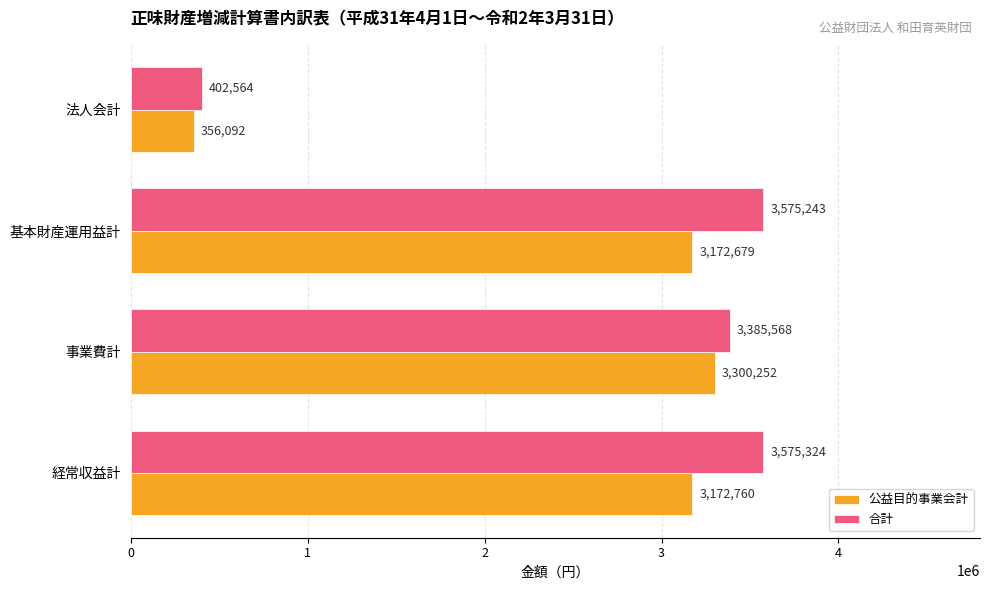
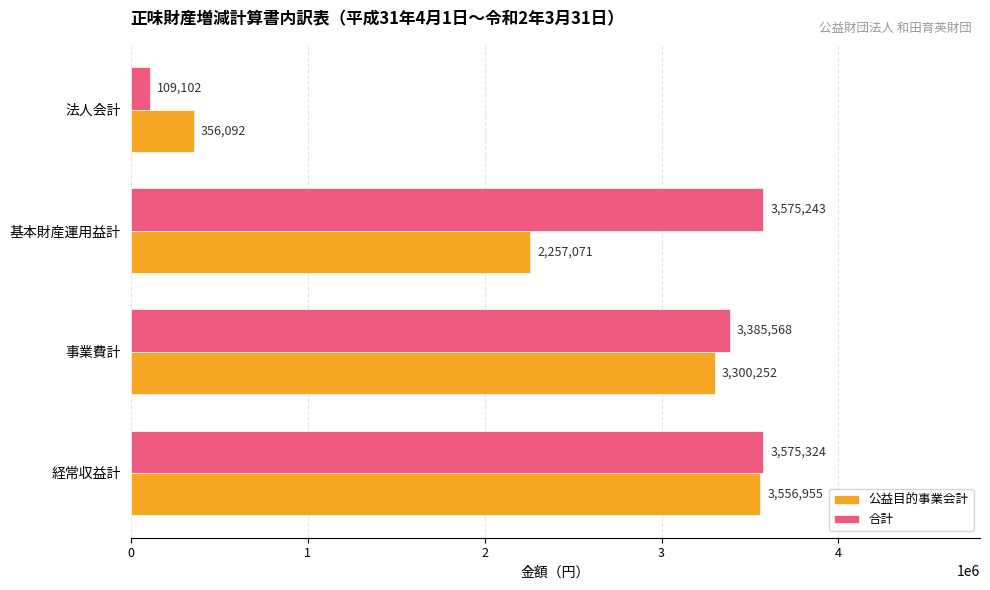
合計, 法人会計: 402,564 -> 109,102
公益目的事業会計, 基本財産運用益計: 3,172,679 -> 2,257,071
公益目的事業会計, 経常収益計: 3,172,760 -> 3,556,955
